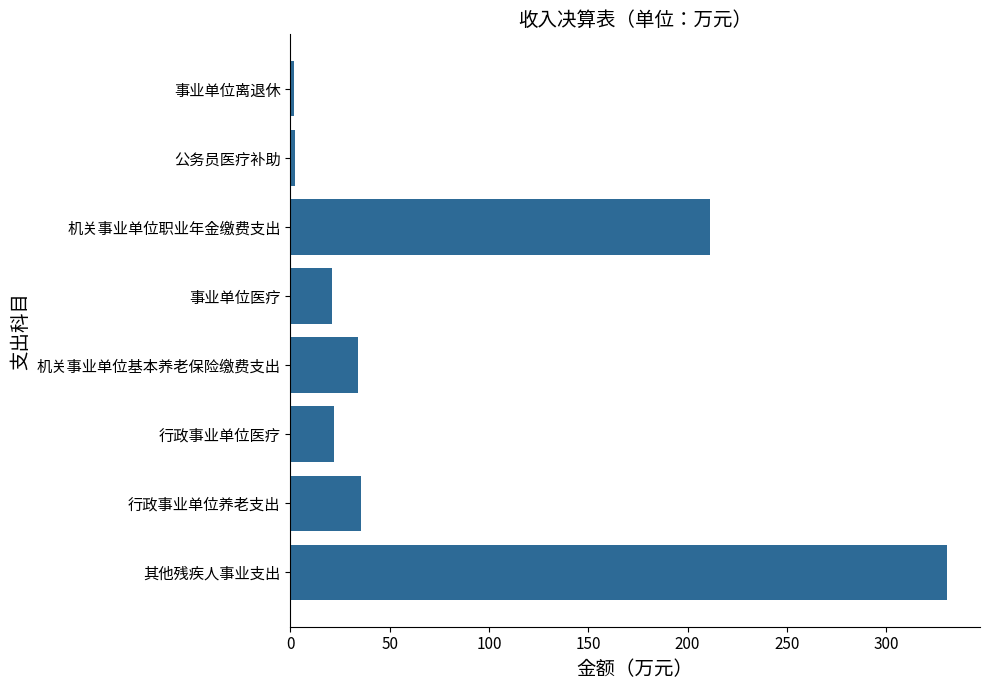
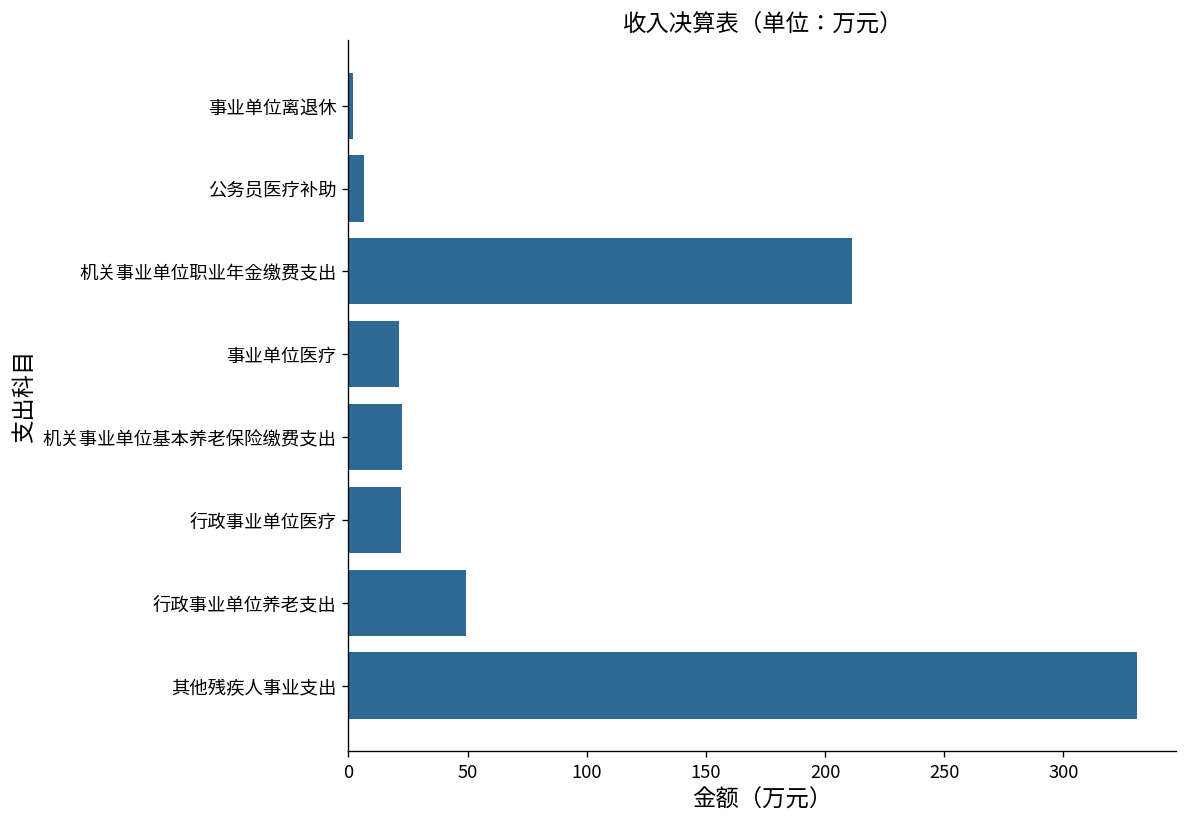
公务员医疗补助: 2 -> 6
机关事业单位基本养老保险缴费支出: 34 -> 22
行政事业单位养老支出: 36 -> 49
